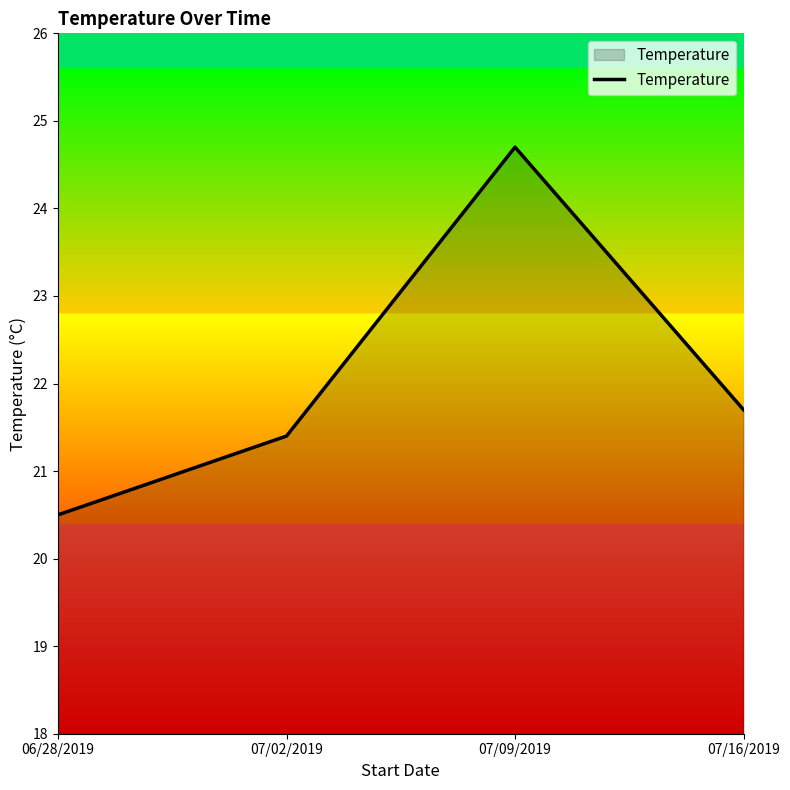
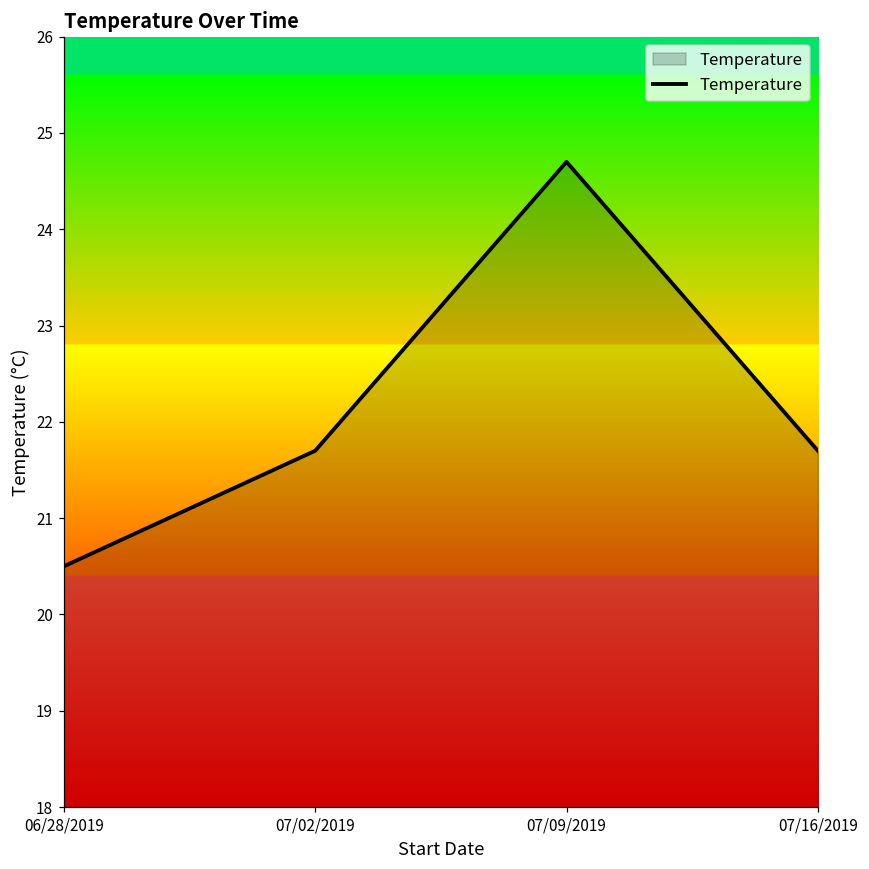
07/02/2019: 21.4 -> 21.7
